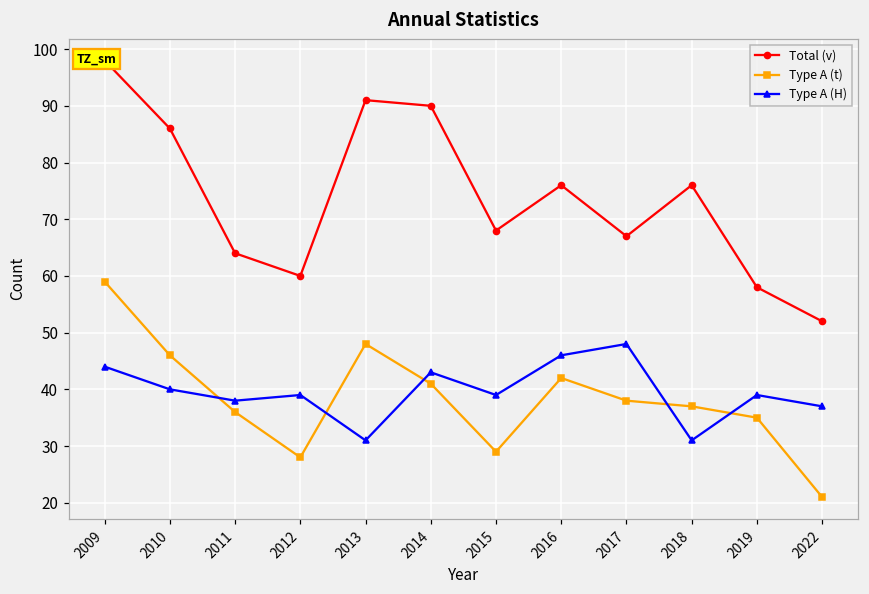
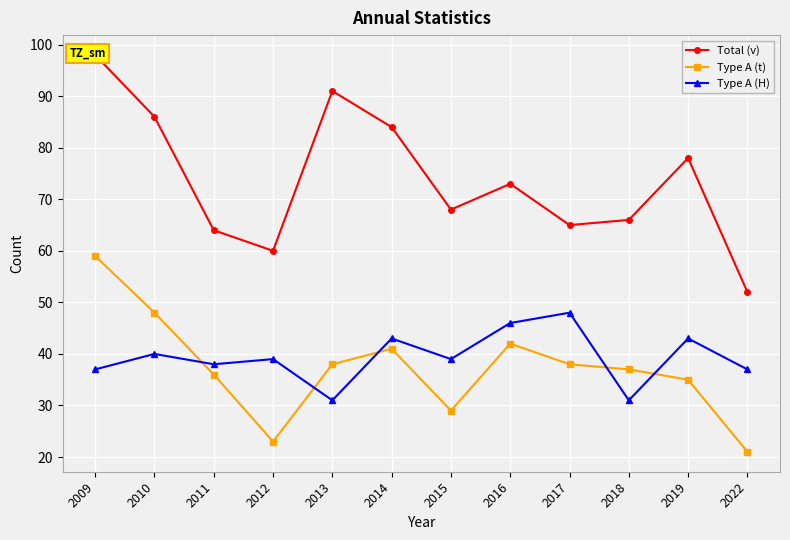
Type A (H), 2009: 44 -> 37
Type A (t), 2010: 46 -> 48
Type A (t), 2012: 28 -> 23
Type A (t), 2013: 48 -> 38
Total (v), 2014: 90 -> 84
Total (v), 2016: 76 -> 73
Total (v), 2017: 67 -> 65
Total (v), 2018: 76 -> 66
Total (v), 2019: 58 -> 78
Type A (H), 2019: 39 -> 43
